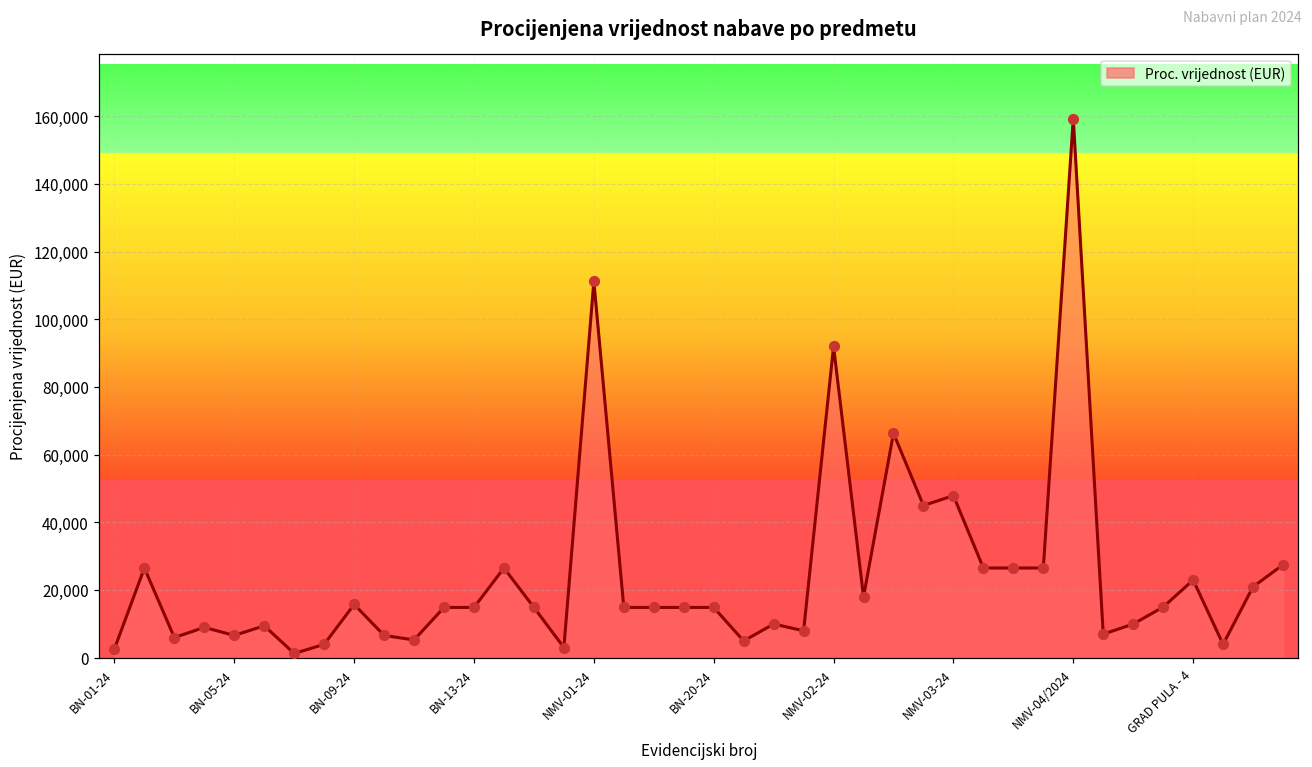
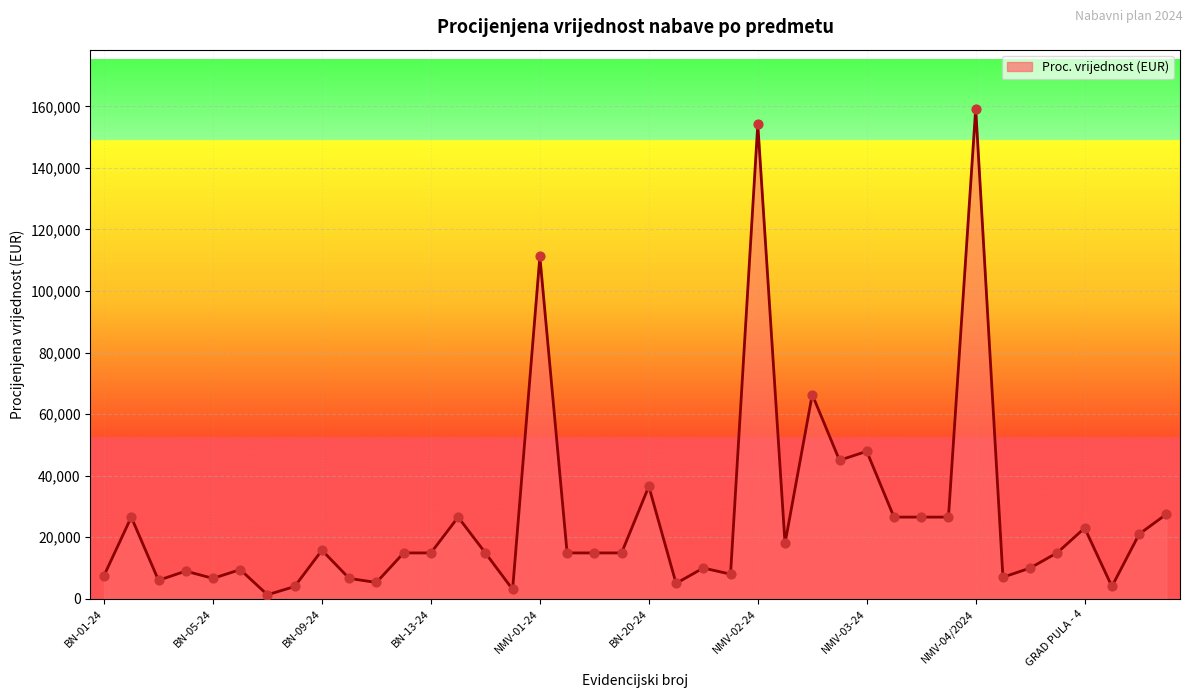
BN-01-24: 3,000 -> 8,000
BN-20-24: 15,000 -> 37,000
NMV-02-24: 92,000 -> 154,000
